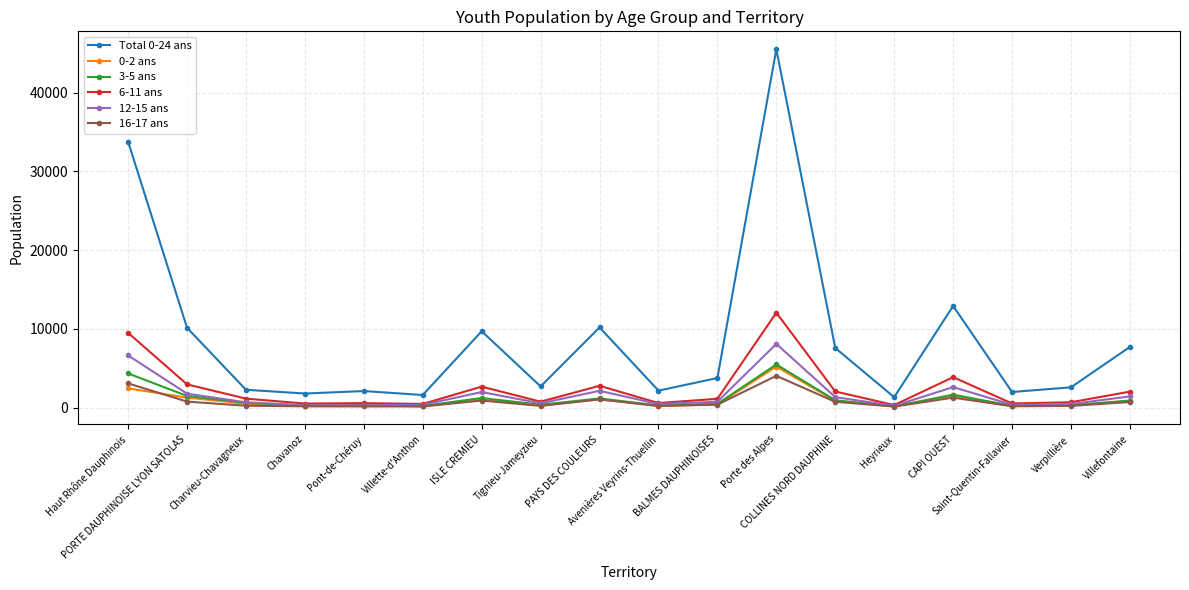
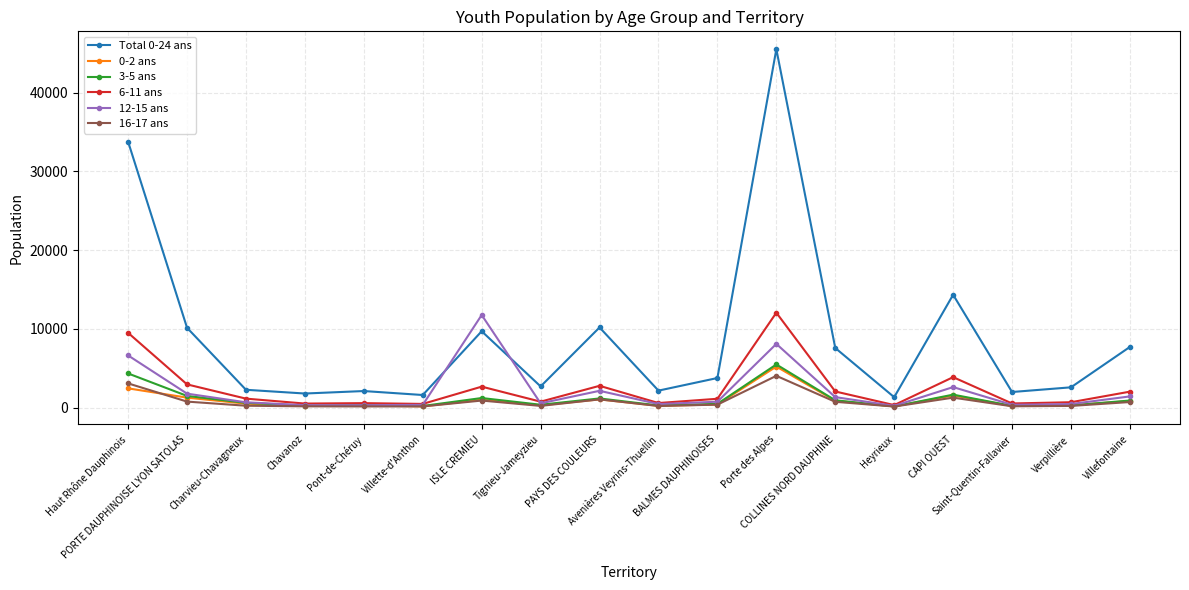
12-15 ans, ISLE CREMIEU: 2000 -> 12000
Total 0-24 ans, CAPI OUEST: 13000 -> 14000
